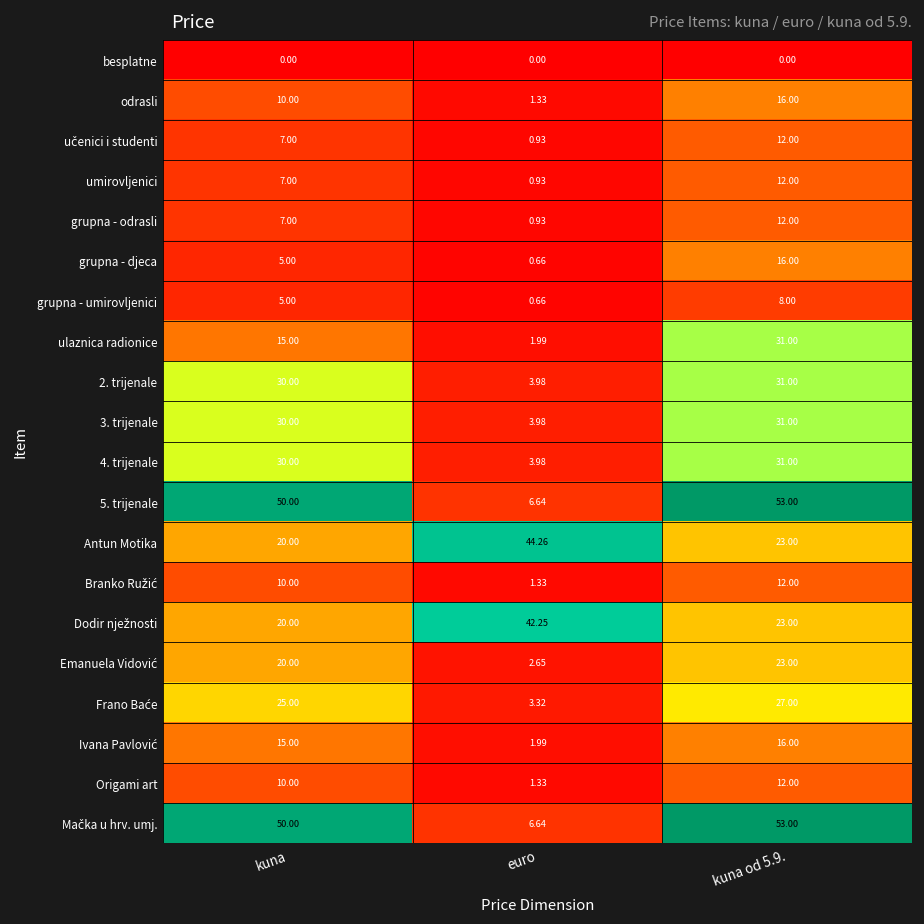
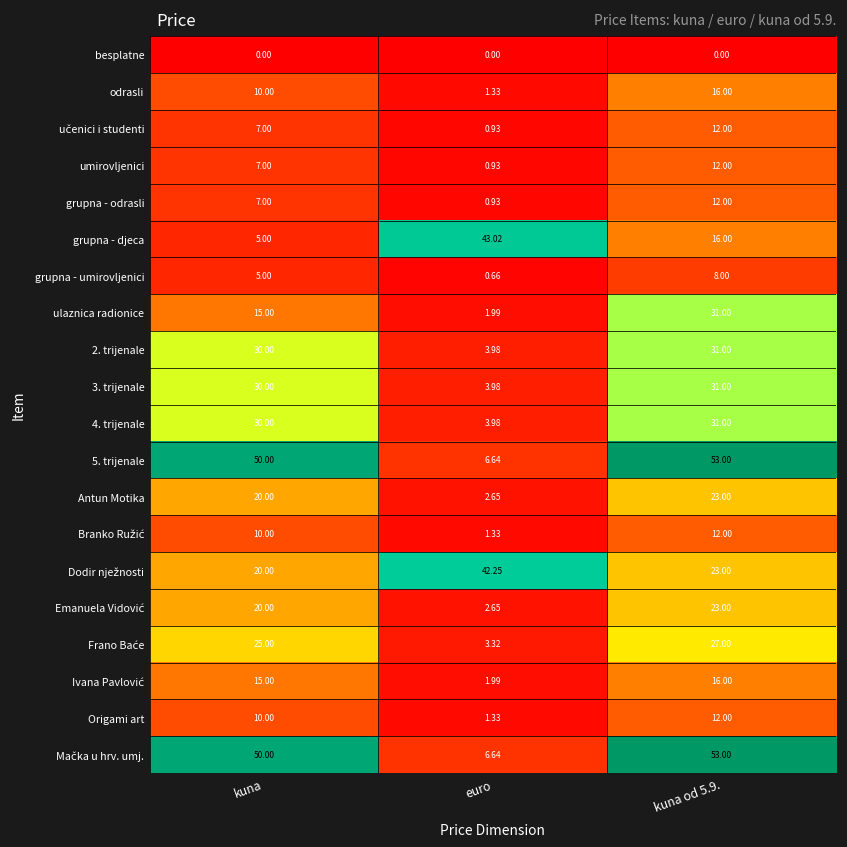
grupna - djeca, euro: 0.66 -> 43.02
Antun Motika, euro: 44.26 -> 2.65
